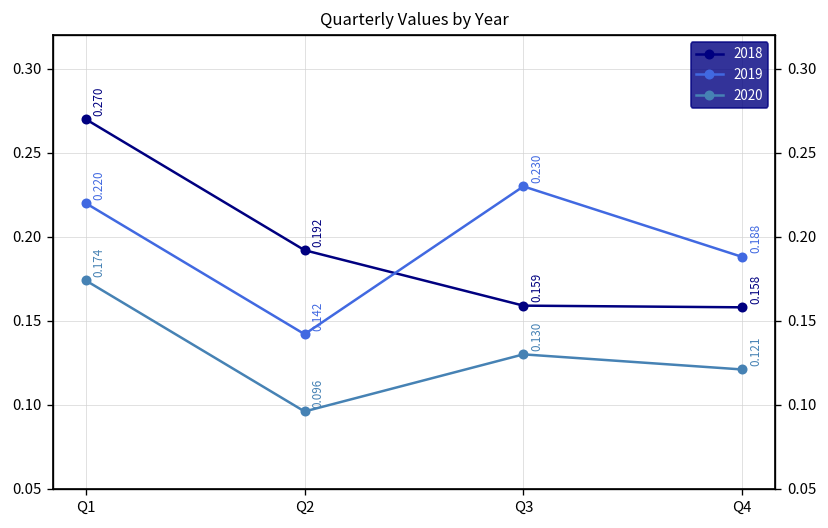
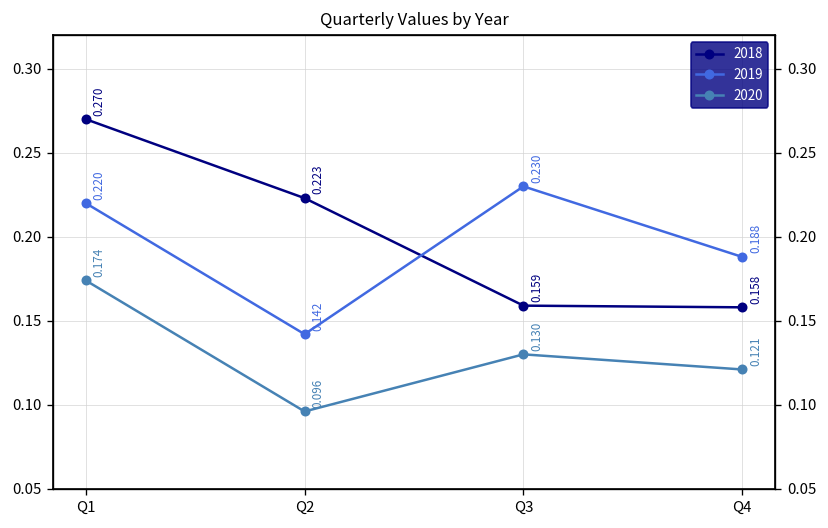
2018, Q2: 0.192 -> 0.223
